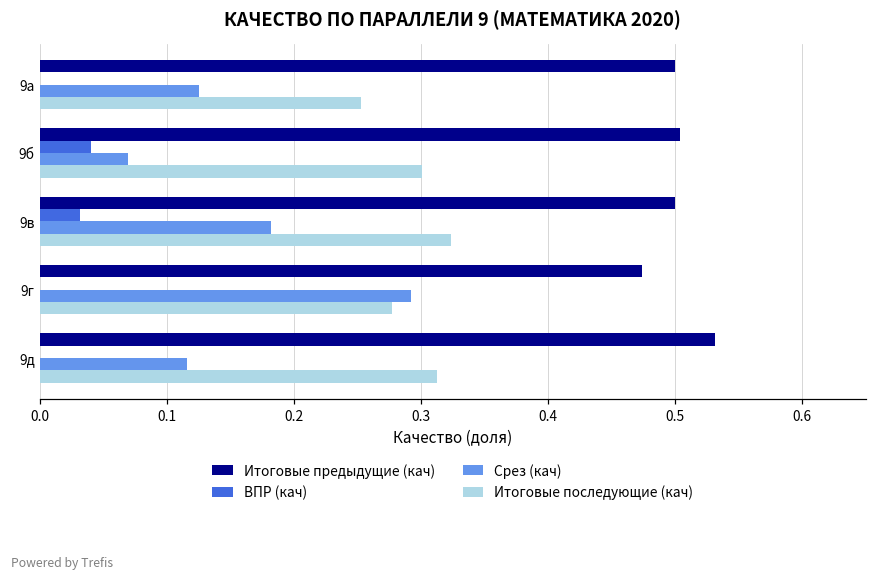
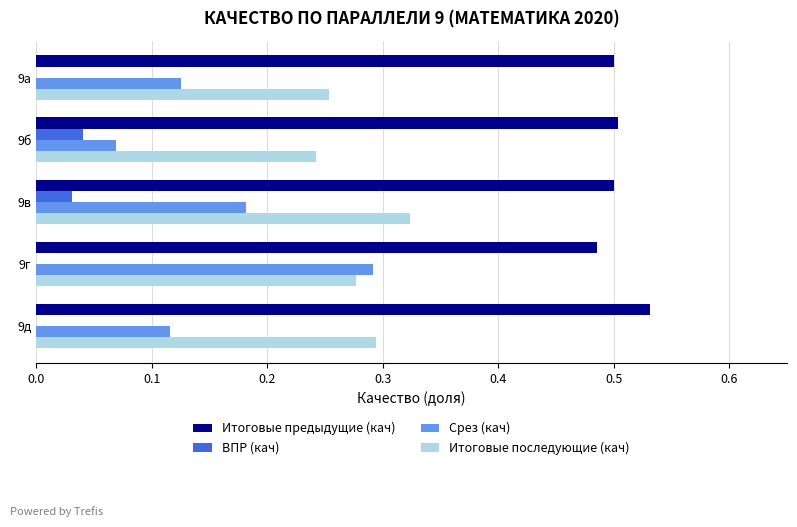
Итоговые последующие (кач), 9б: 0.301 -> 0.242
Итоговые предыдущие (кач), 9г: 0.474 -> 0.486
Итоговые последующие (кач), 9д: 0.313 -> 0.294
